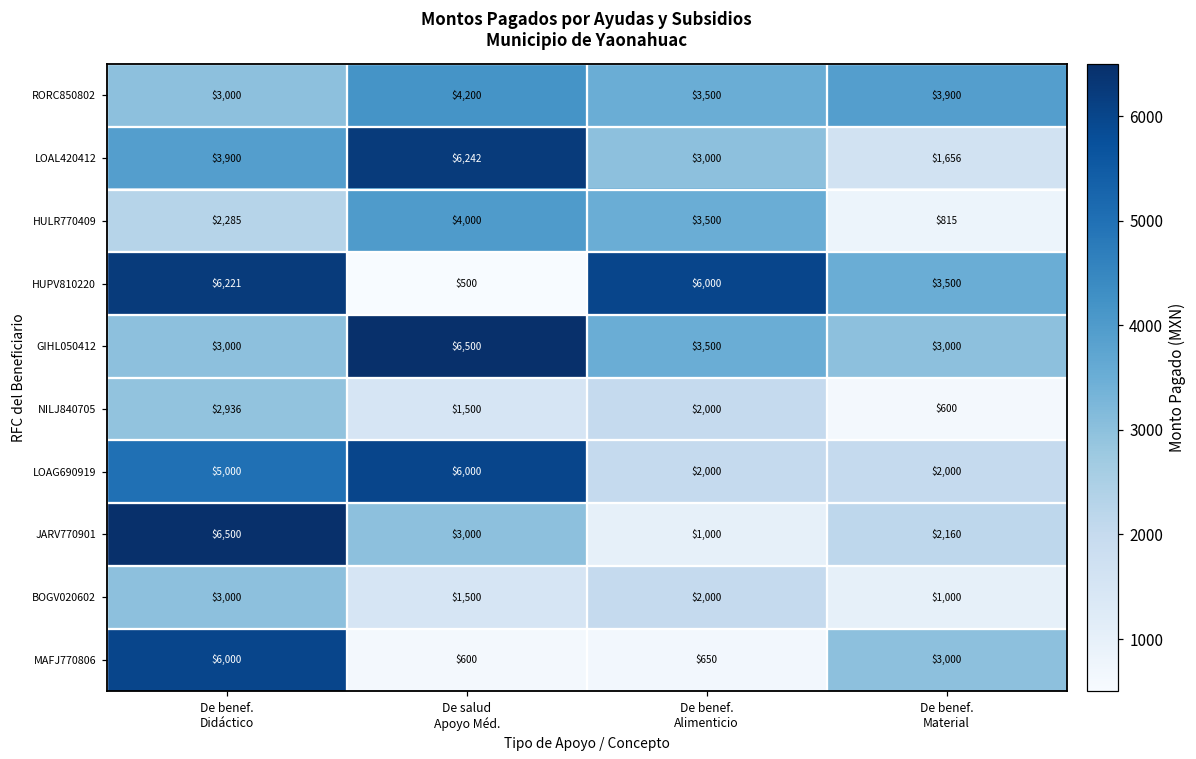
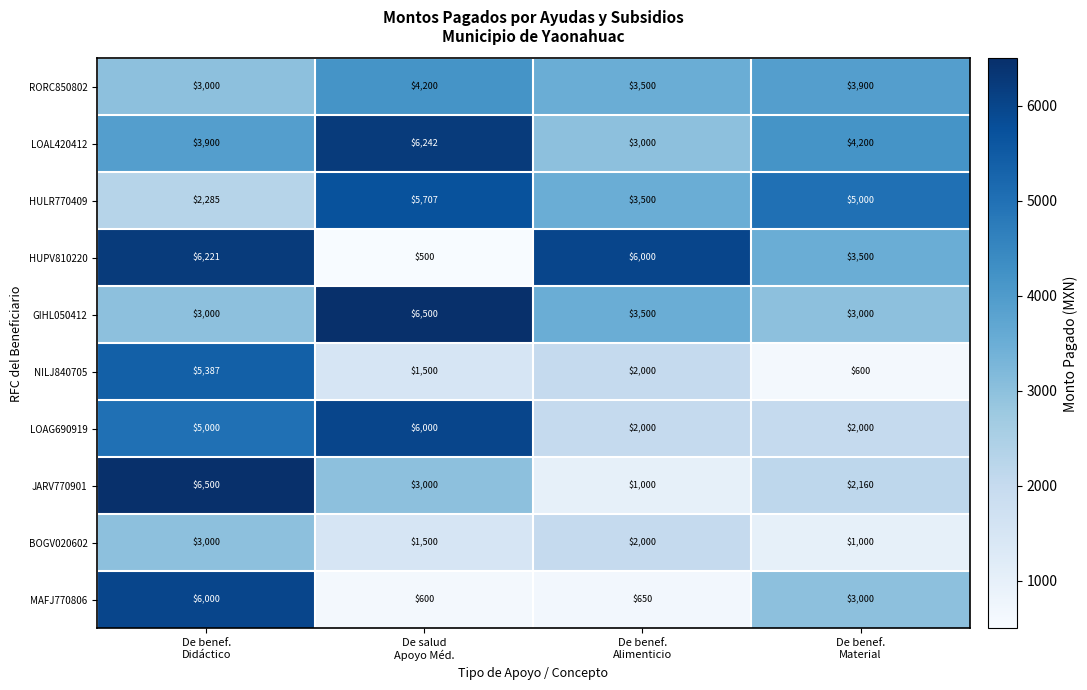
LOAL420412, De benef. Material: $1,656 -> $4,200
HULR770409, De salud Apoyo Méd.: $4,000 -> $5,707
HULR770409, De benef. Material: $815 -> $5,000
NILJ840705, De benef. Didáctico: $2,936 -> $5,387
